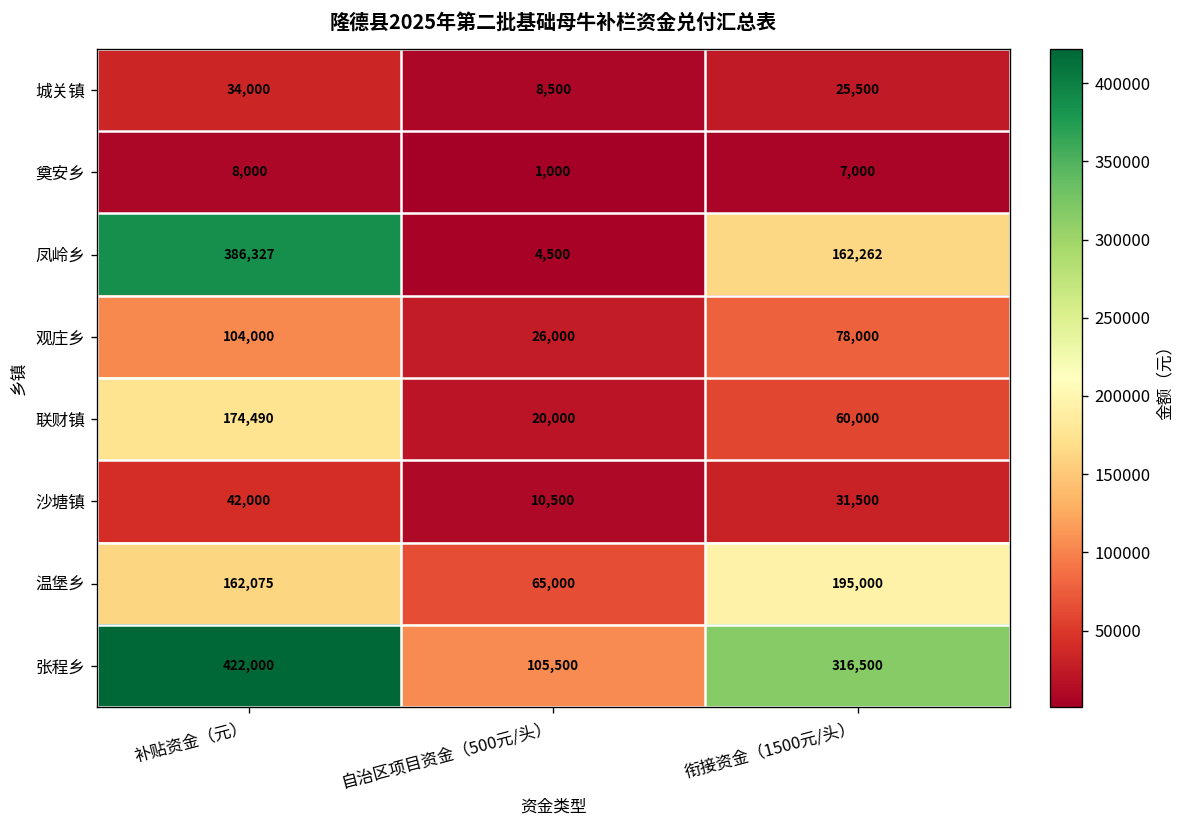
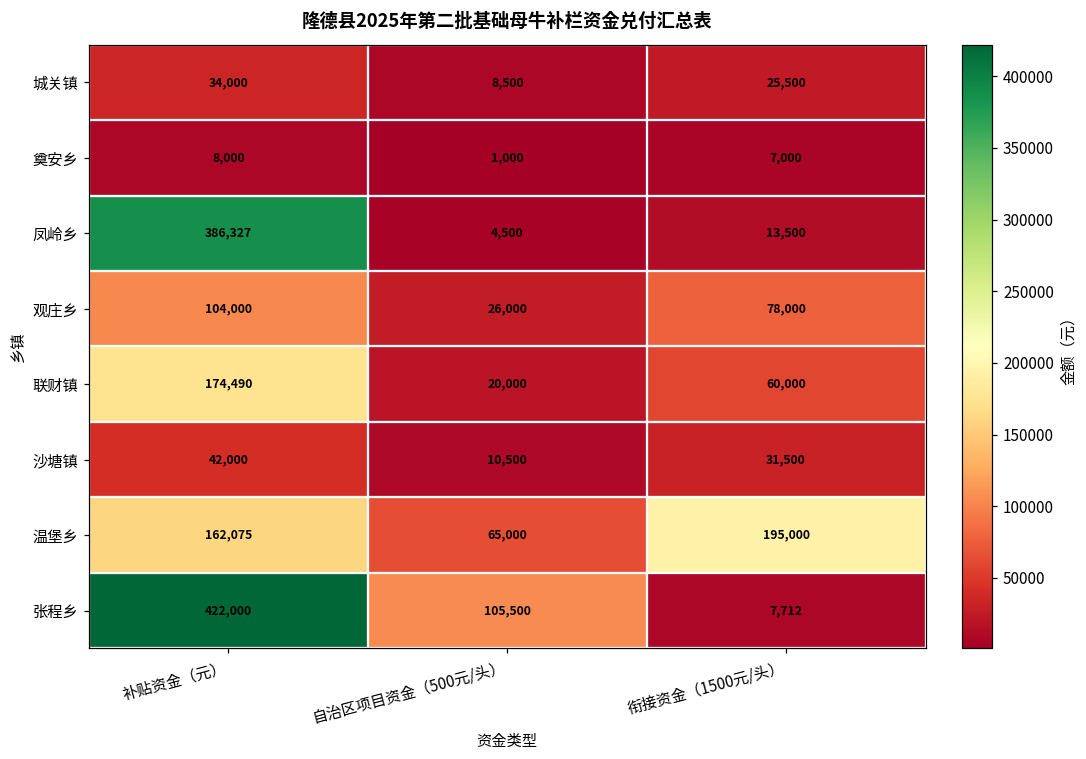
凤岭乡, 衔接资金（1500元/头）: 162,262 -> 13,500
张程乡, 衔接资金（1500元/头）: 316,500 -> 7,712
